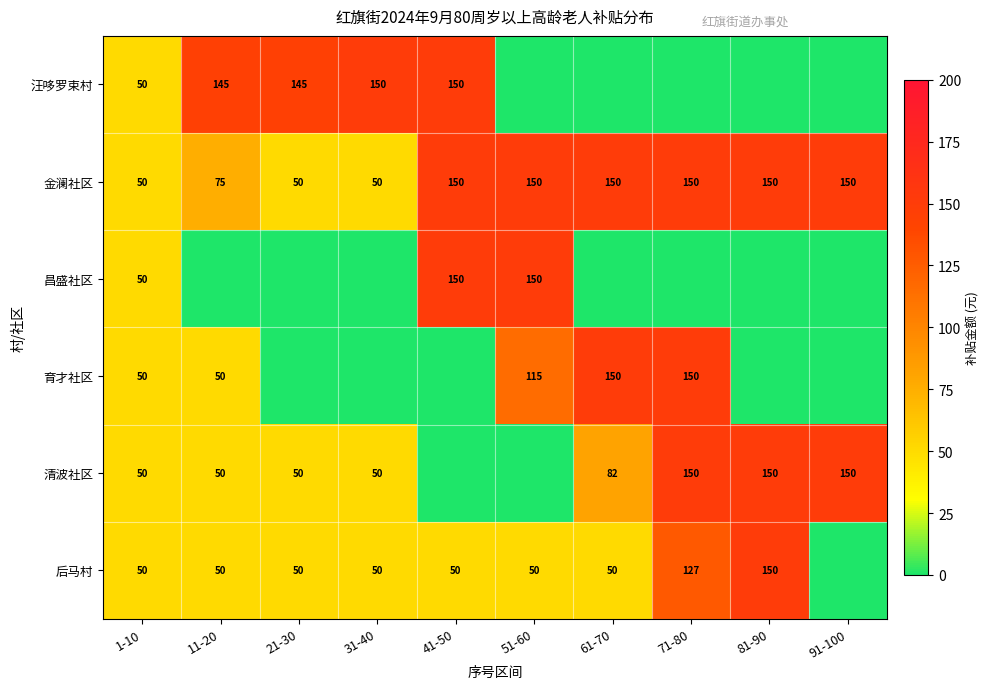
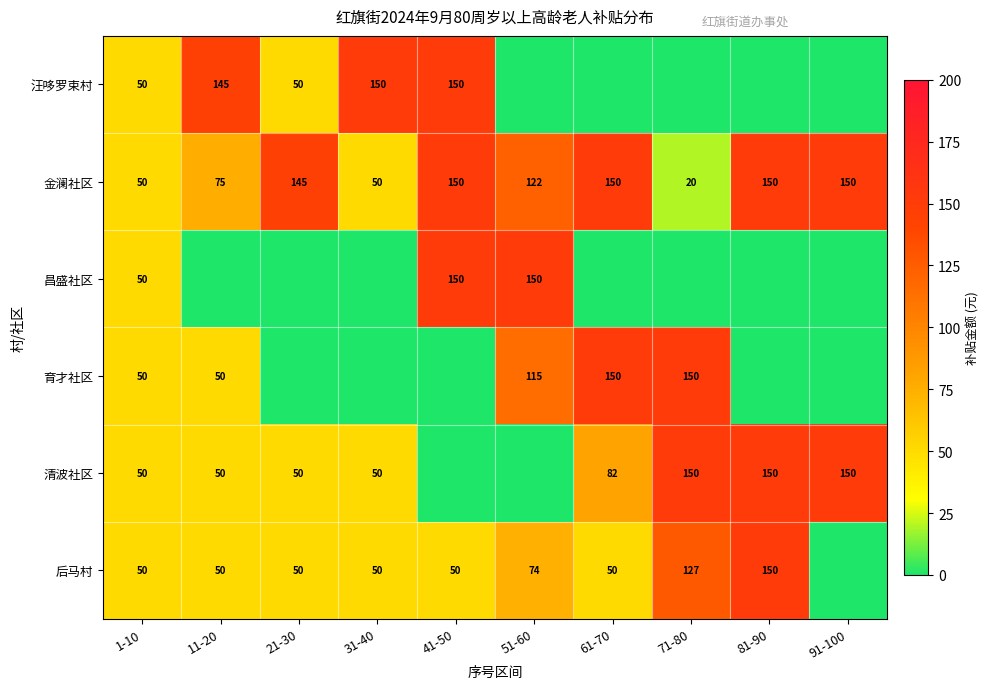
汪哆罗束村, 21-30: 145 -> 50
金澜社区, 21-30: 50 -> 145
金澜社区, 51-60: 150 -> 122
金澜社区, 71-80: 150 -> 20
后马村, 51-60: 50 -> 74
